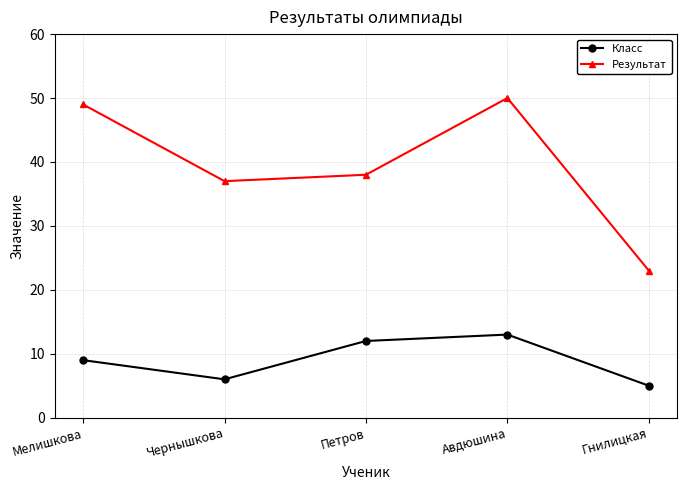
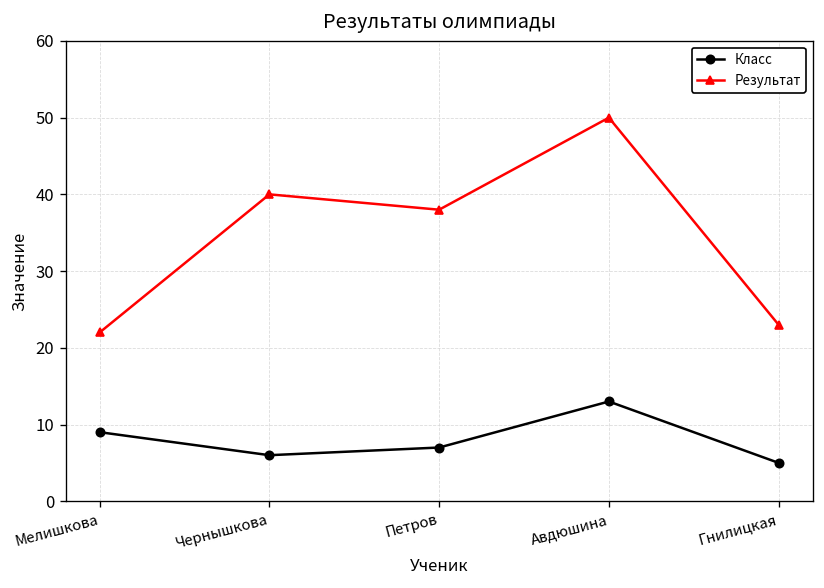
Результат, Мелишкова: 49 -> 22
Результат, Чернышкова: 37 -> 40
Класс, Петров: 12 -> 7
